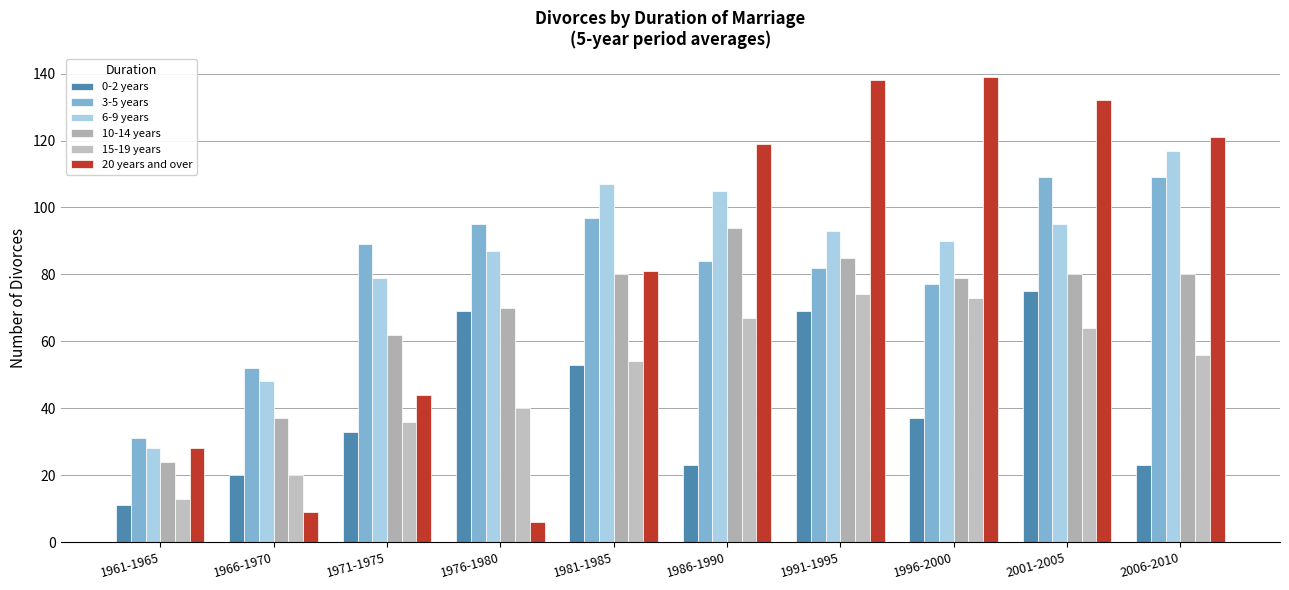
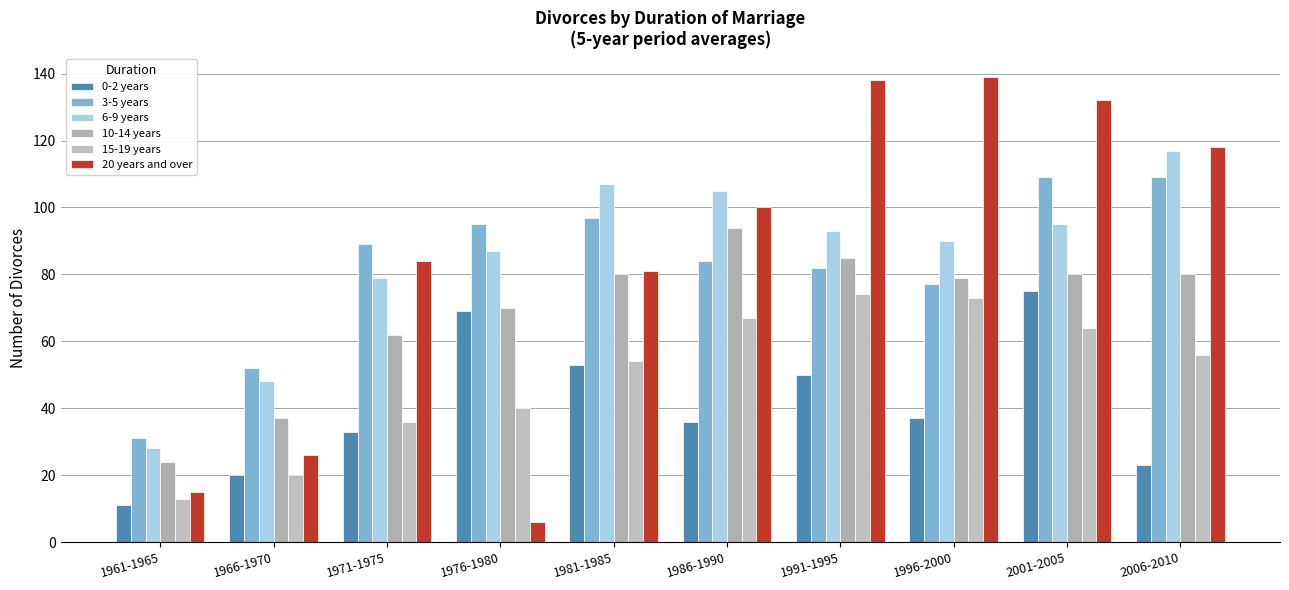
20 years and over, 1961-1965: 28 -> 15
20 years and over, 1966-1970: 9 -> 26
20 years and over, 1971-1975: 44 -> 84
0-2 years, 1986-1990: 23 -> 36
20 years and over, 1986-1990: 119 -> 100
0-2 years, 1991-1995: 69 -> 50
20 years and over, 2006-2010: 121 -> 118
